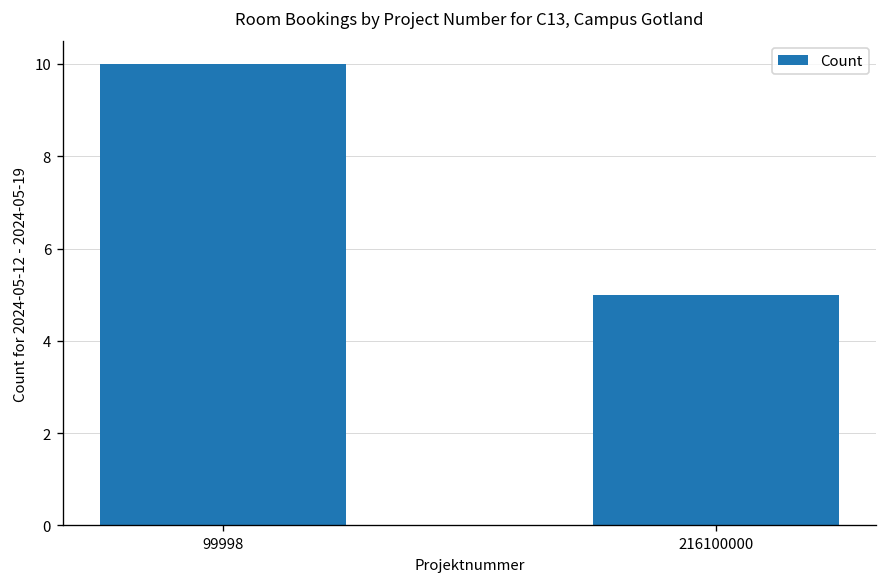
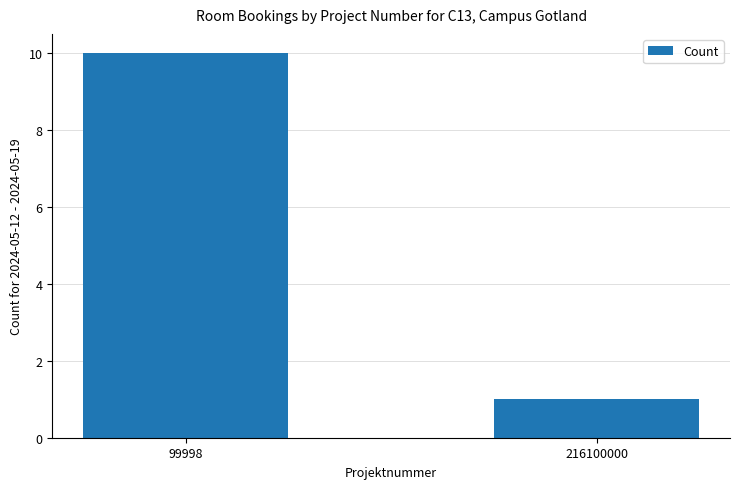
216100000: 5 -> 1
